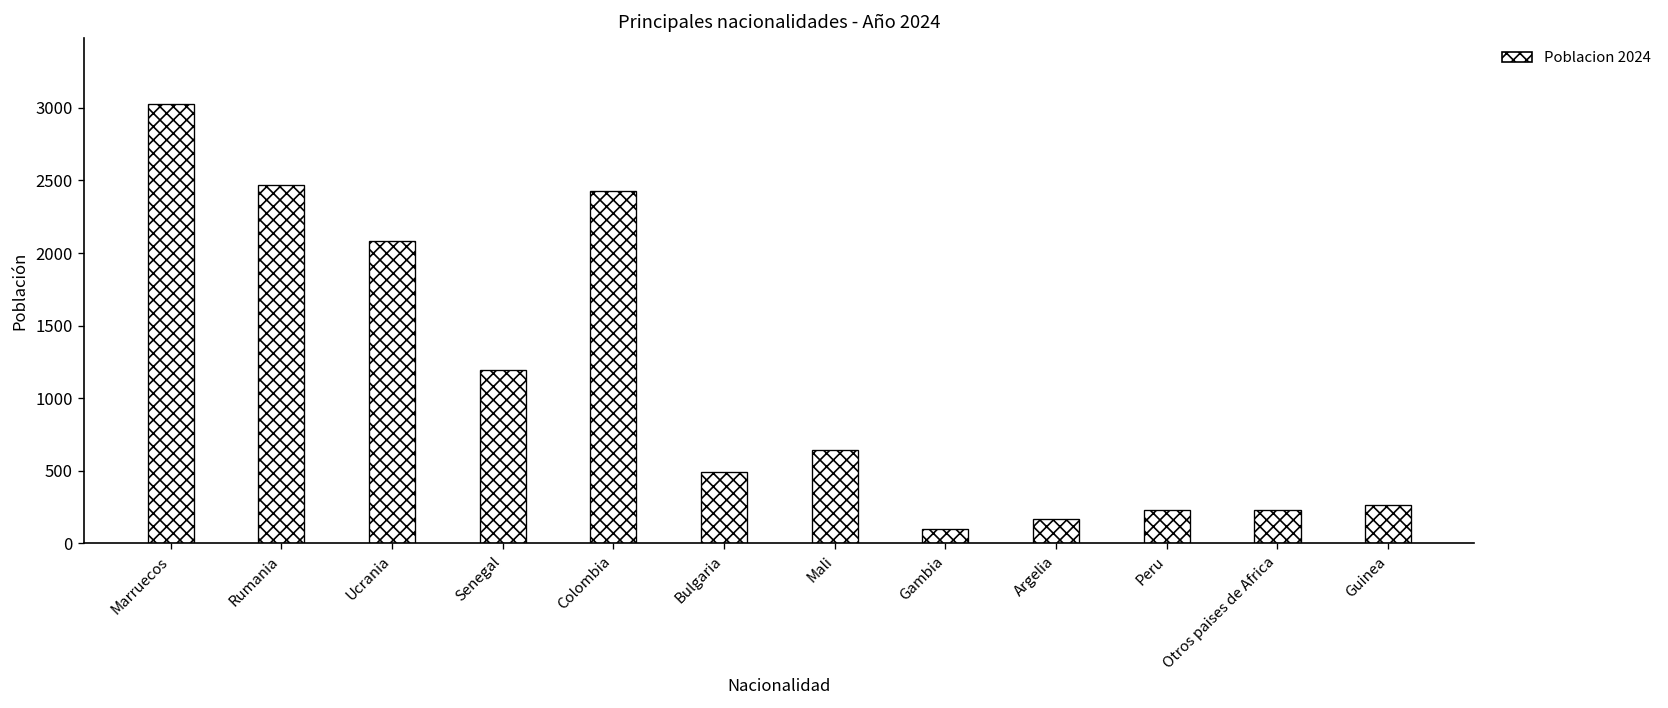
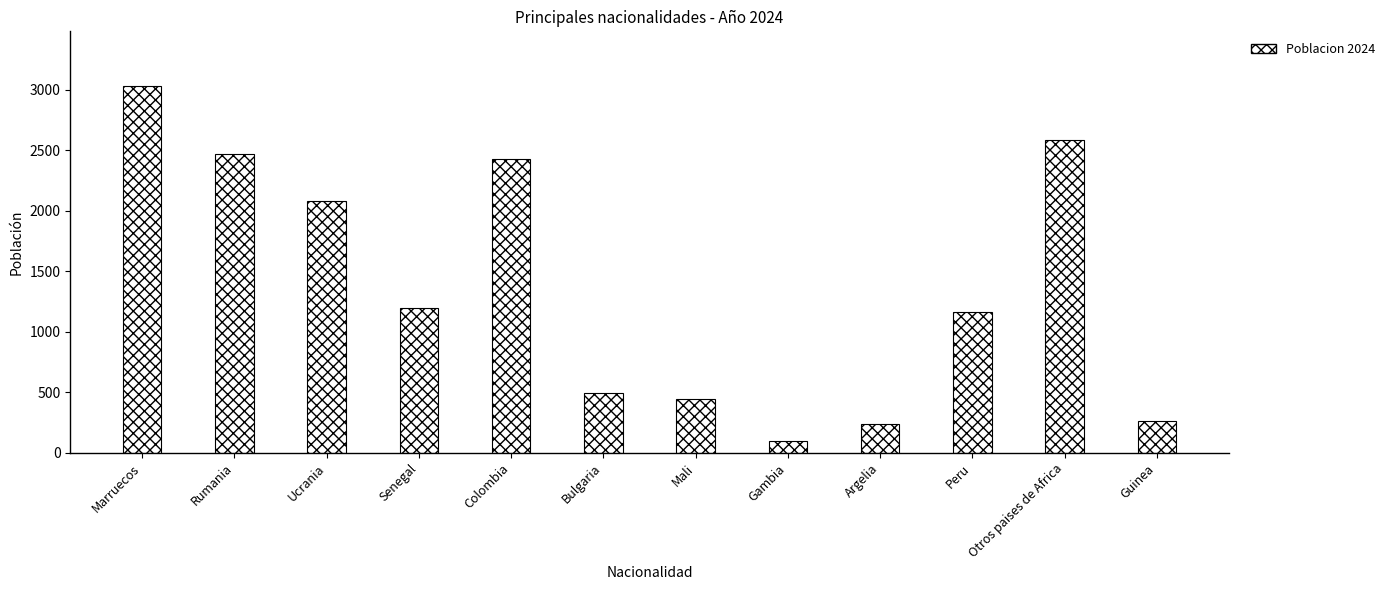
Mali: 640 -> 450
Argelia: 170 -> 240
Peru: 230 -> 1160
Otros paises de Africa: 230 -> 2580
